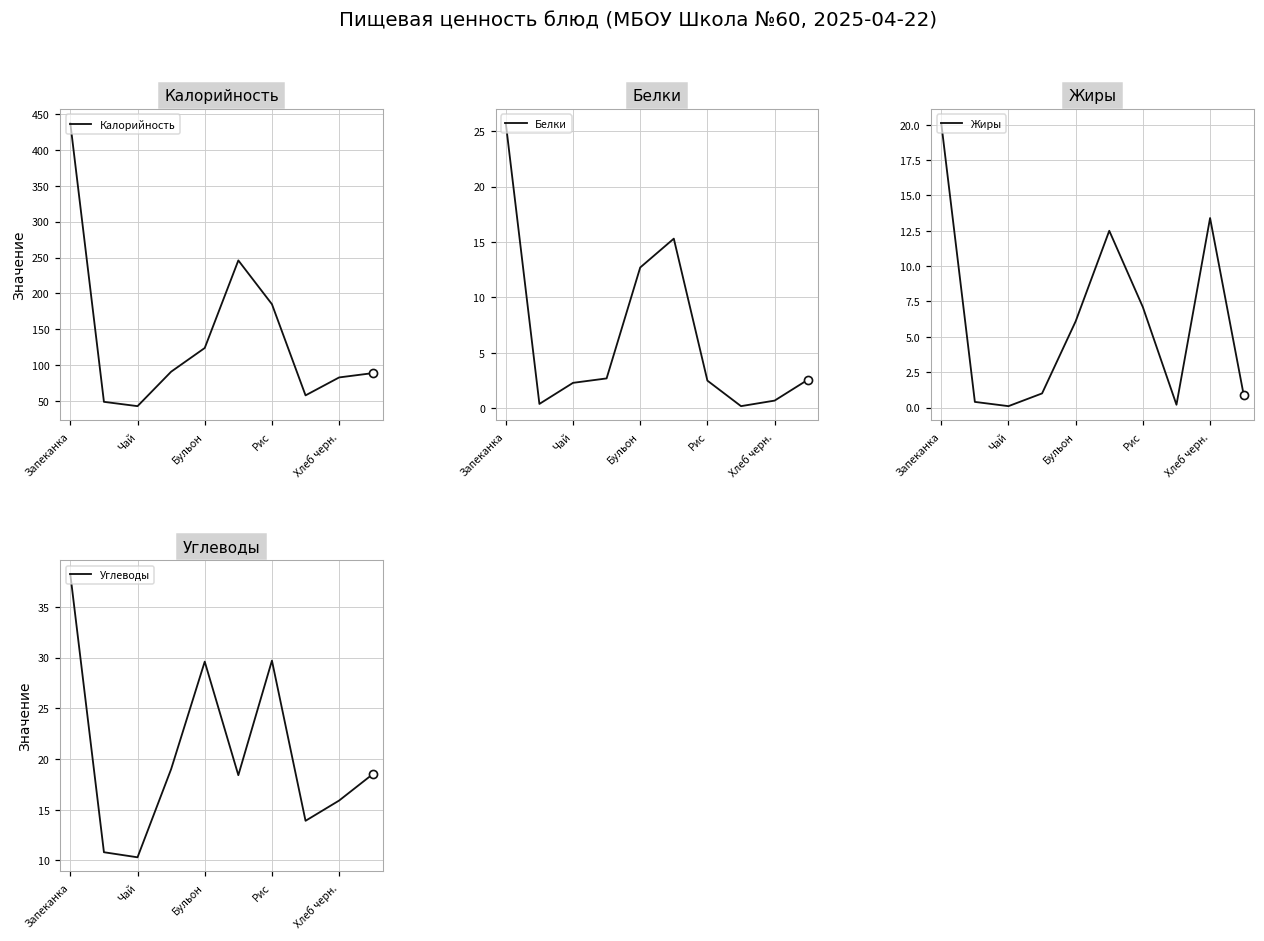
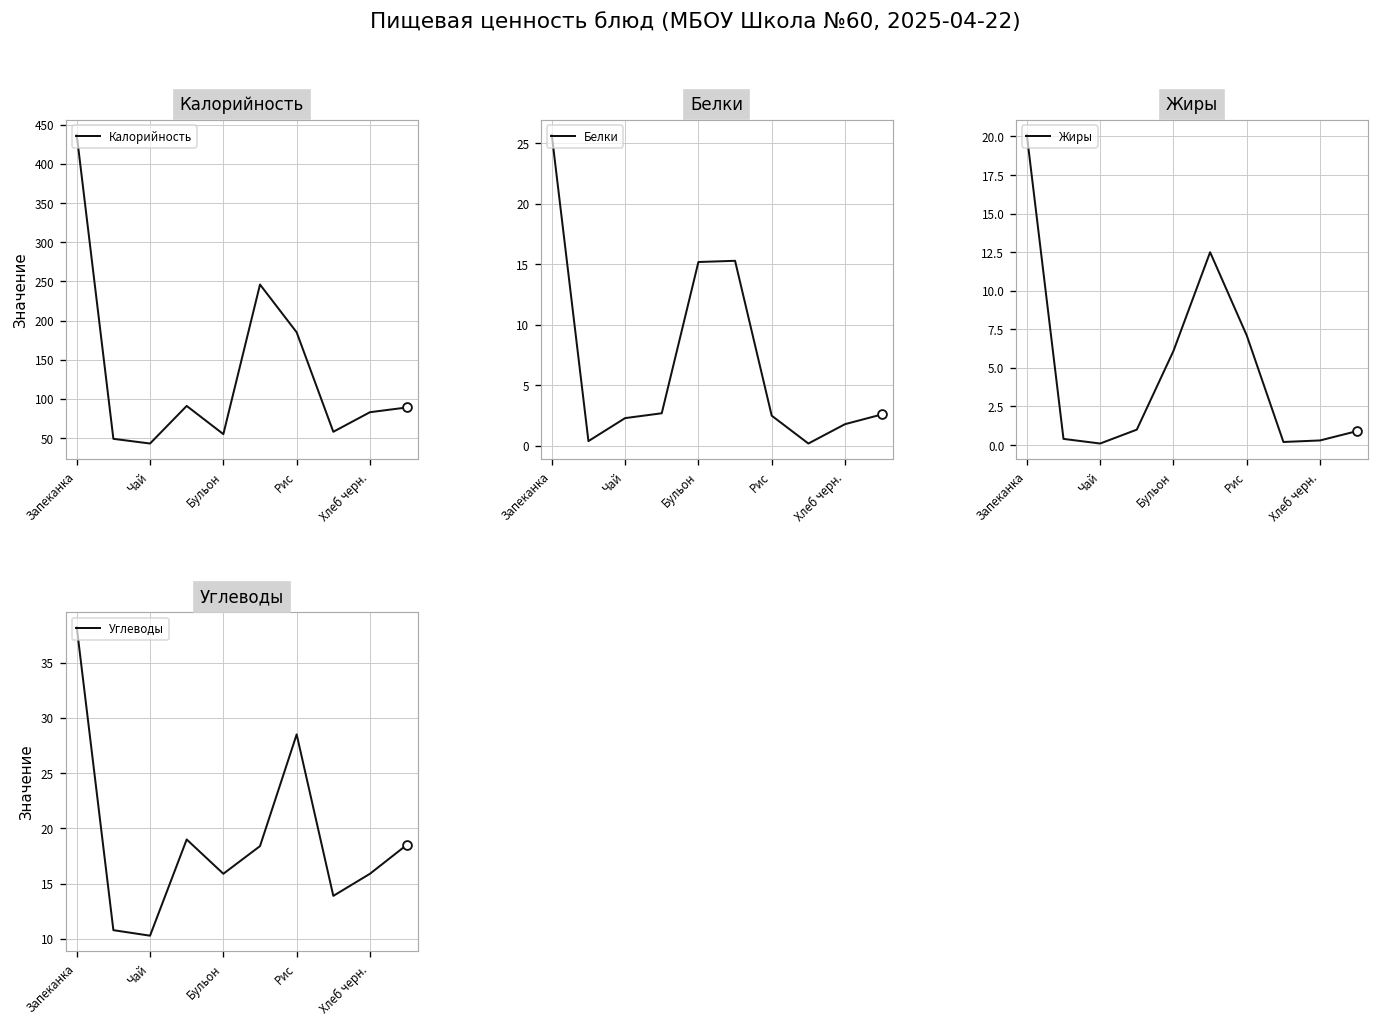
Калорийность, Калорийность, Бульон: 120 -> 60
Белки, Белки, Бульон: 12.7 -> 15.2
Белки, Белки, Хлеб черн.: 0.7 -> 1.8
Жиры, Жиры, Хлеб черн.: 13.4 -> 0.3
Углеводы, Углеводы, Бульон: 30 -> 16
Углеводы, Углеводы, Рис: 30 -> 29
